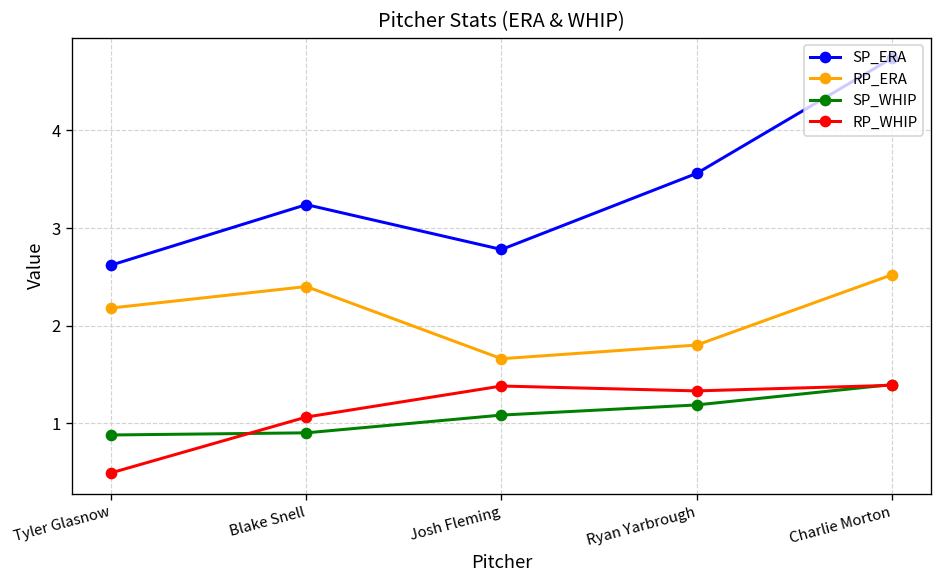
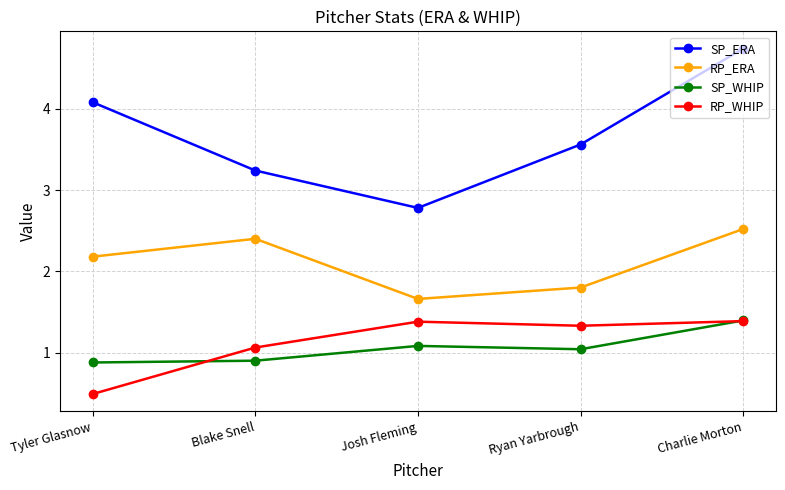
SP_ERA, Tyler Glasnow: 2.6 -> 4.1
SP_WHIP, Ryan Yarbrough: 1.2 -> 1.0
